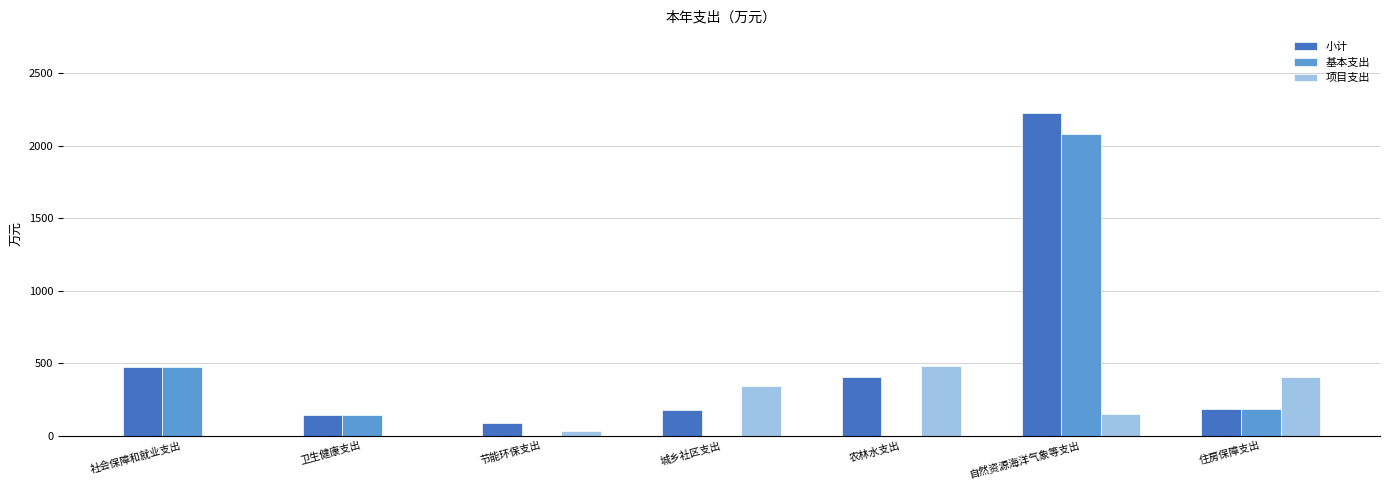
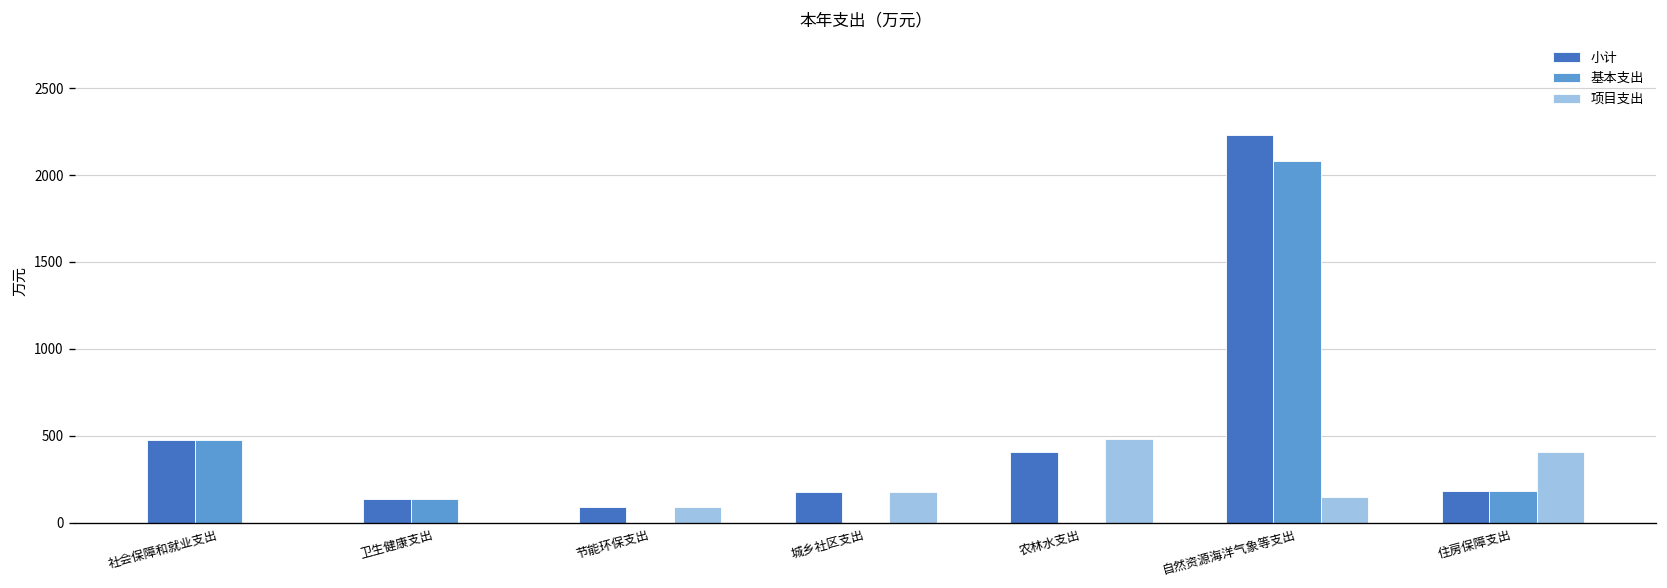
项目支出, 节能环保支出: 30 -> 90
项目支出, 城乡社区支出: 340 -> 180
